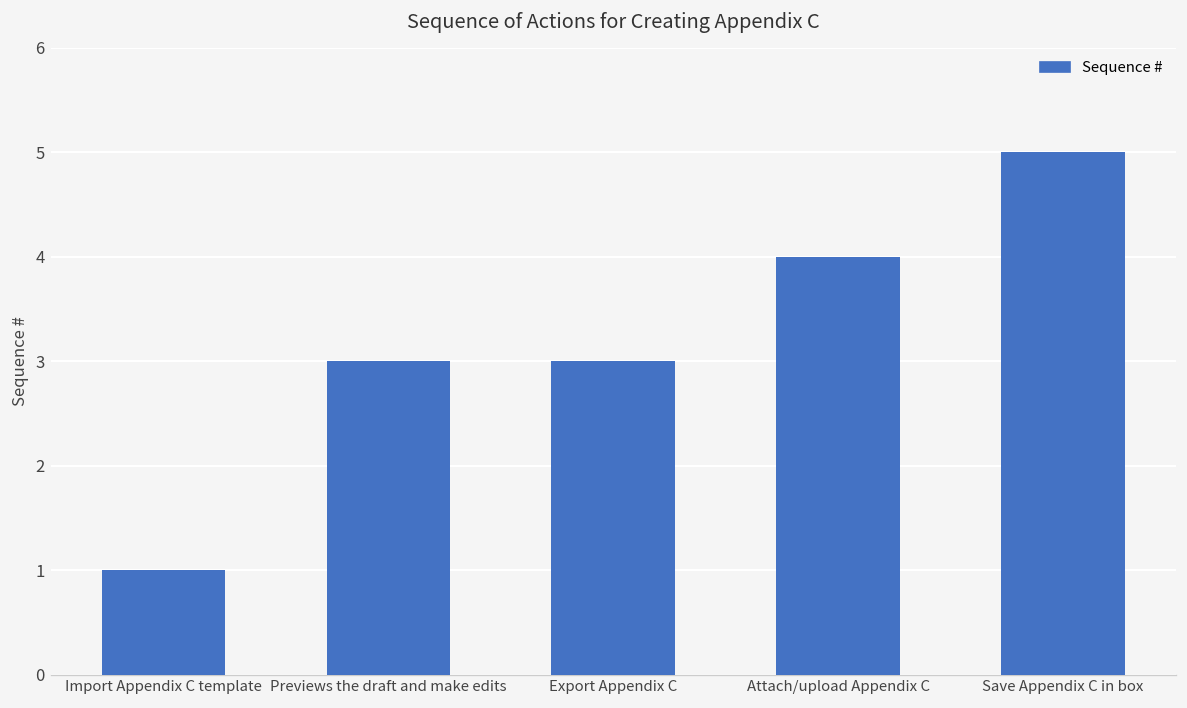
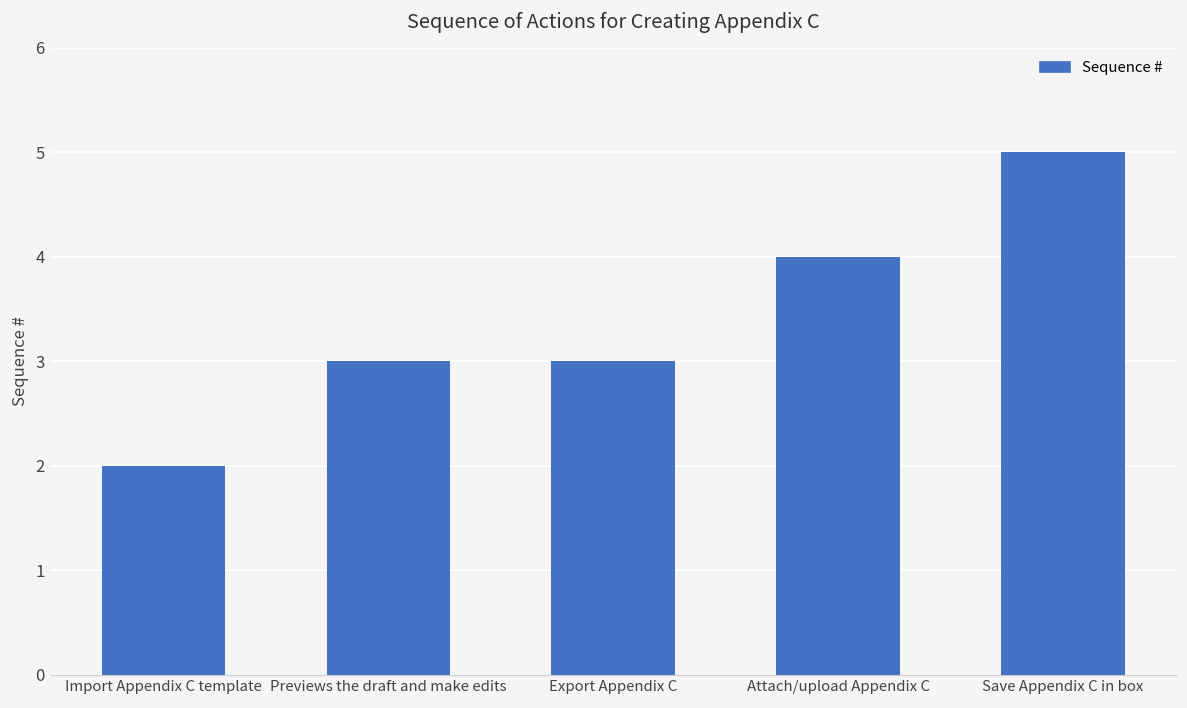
Import Appendix C template: 1 -> 2
